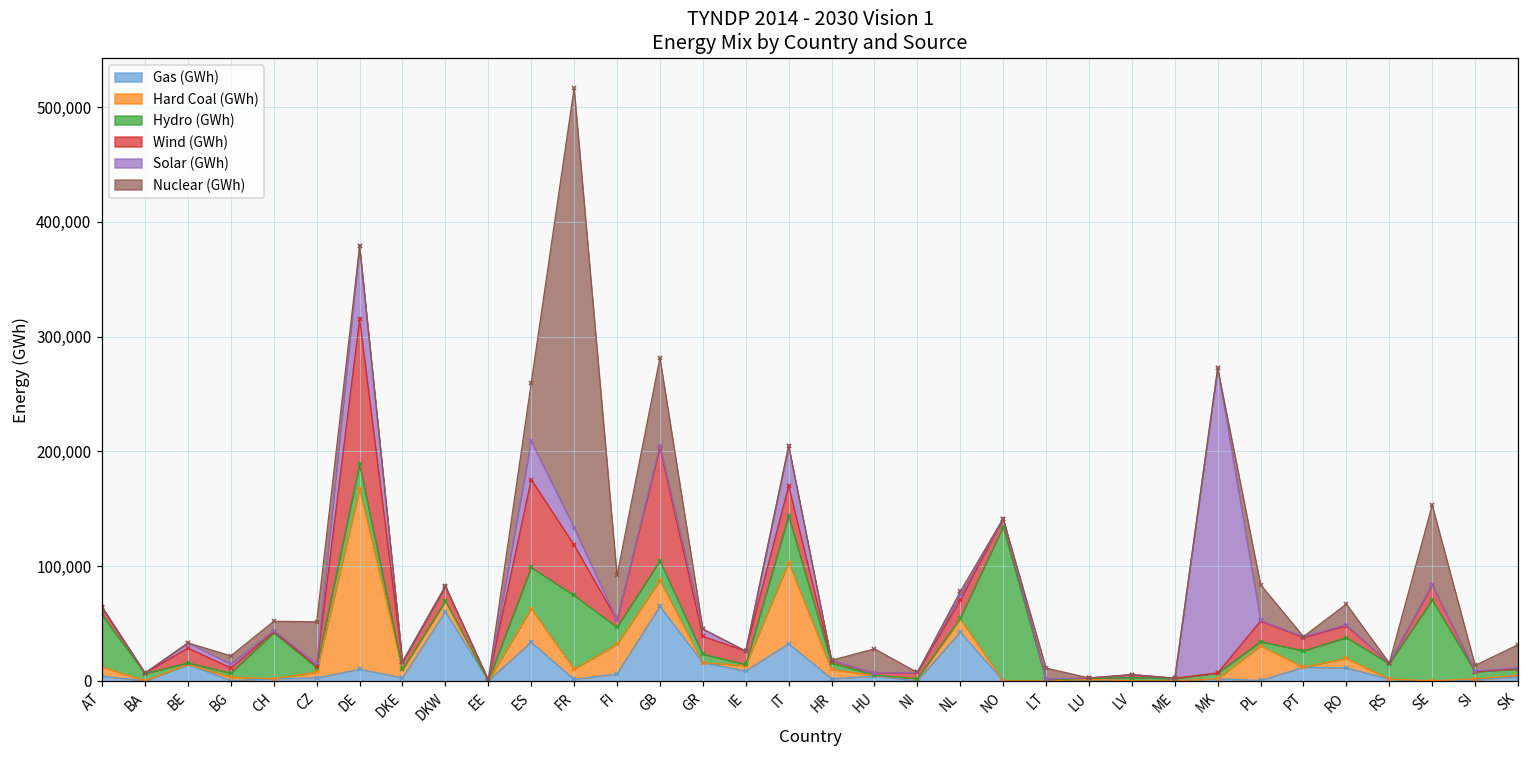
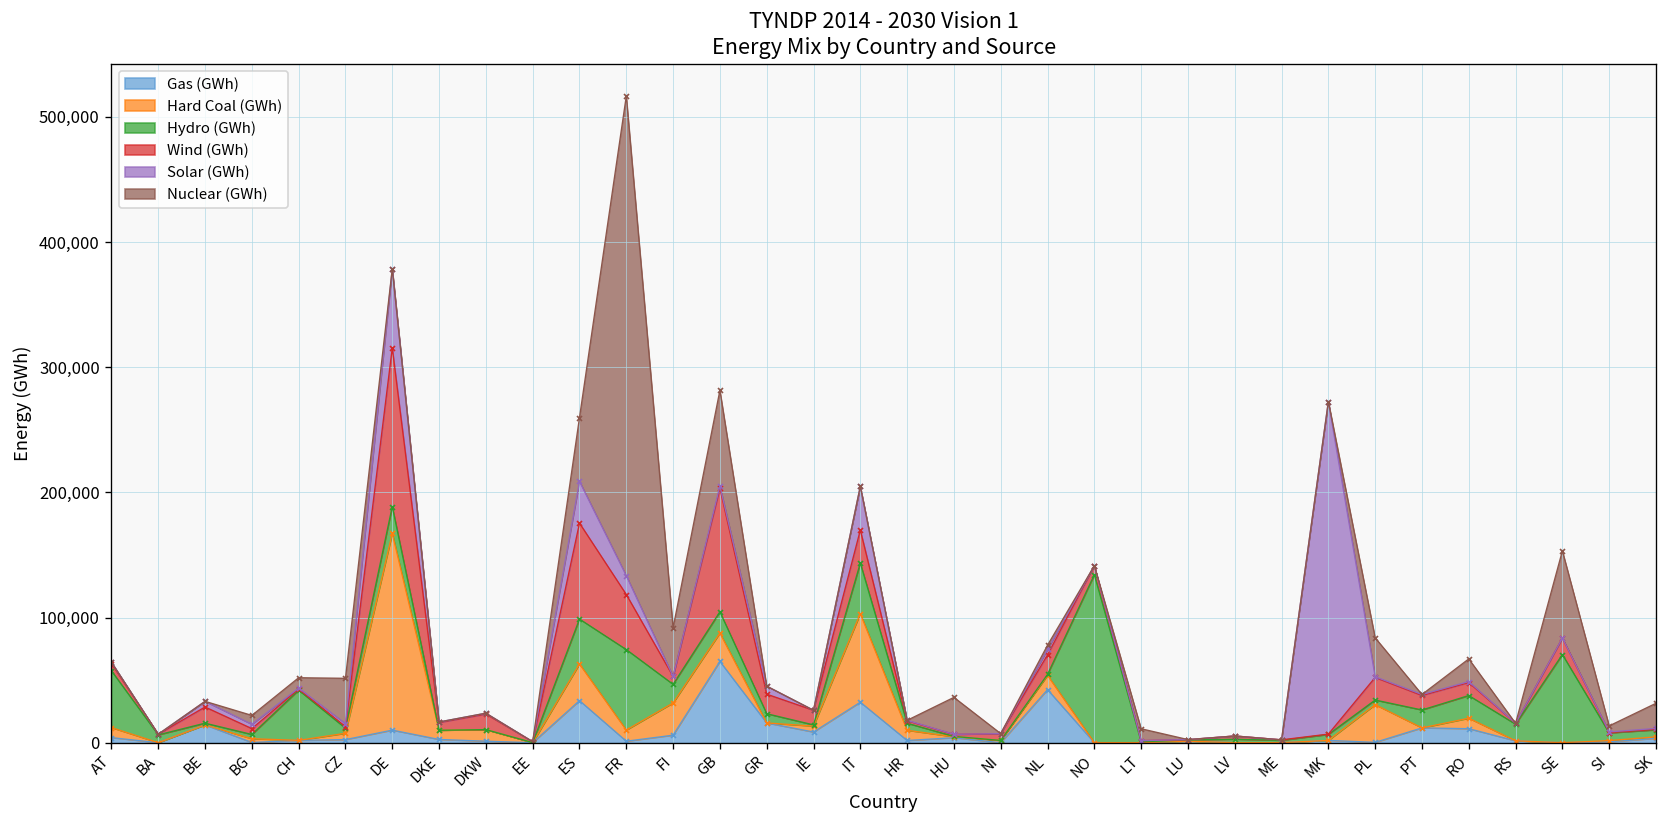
Gas (GWh), DKW: 60,000 -> 1,000
Nuclear (GWh), HU: 21,000 -> 30,000
